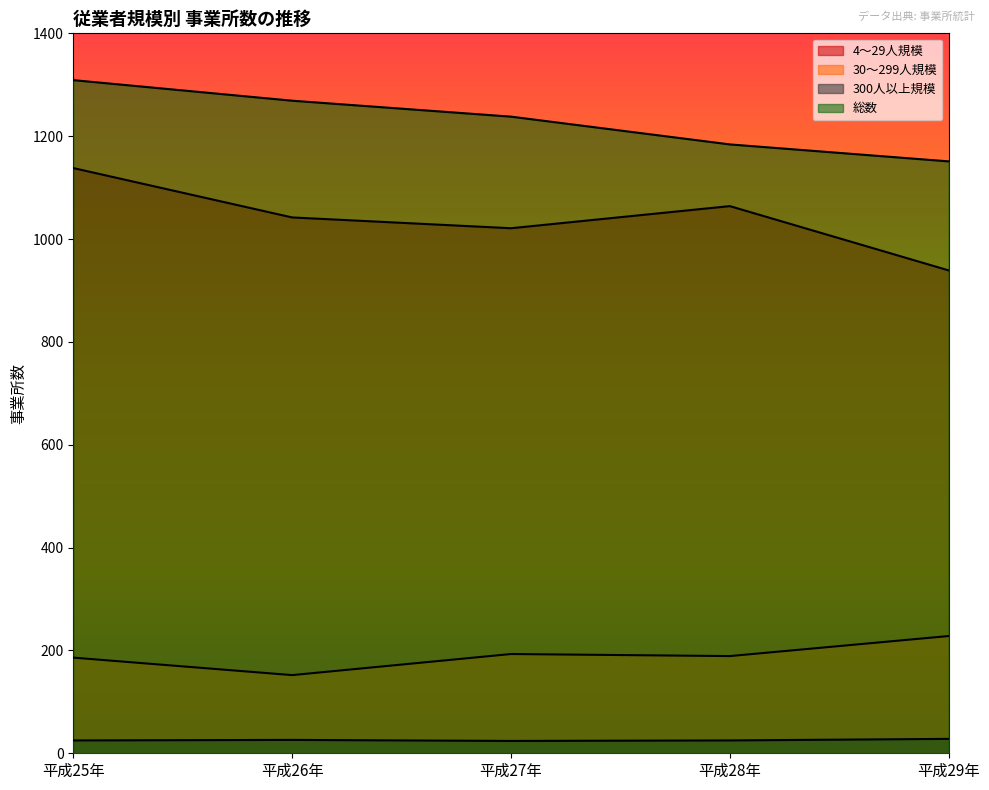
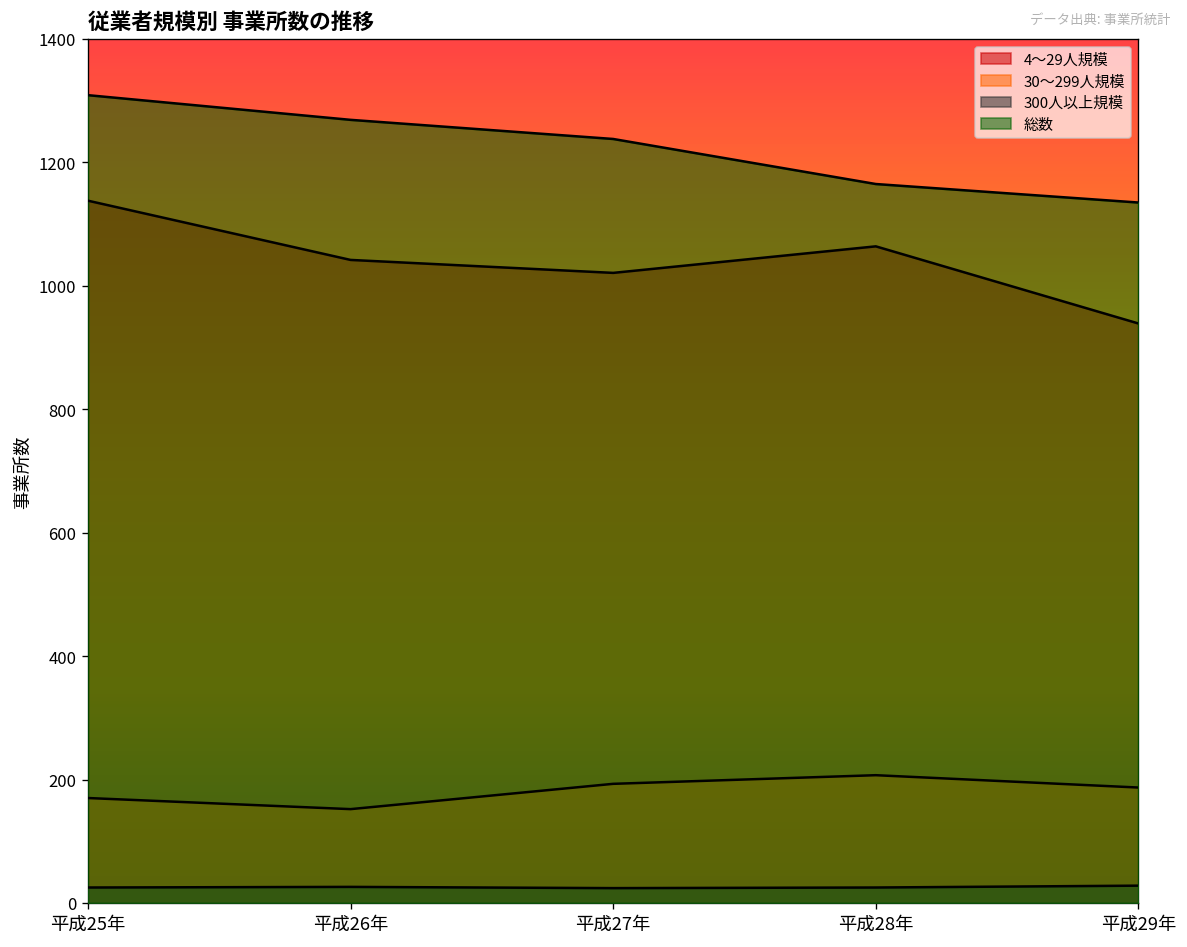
30～299人規模, 平成25年: 190 -> 170
30～299人規模, 平成28年: 190 -> 210
総数, 平成28年: 1180 -> 1170
30～299人規模, 平成29年: 230 -> 190
総数, 平成29年: 1150 -> 1140
